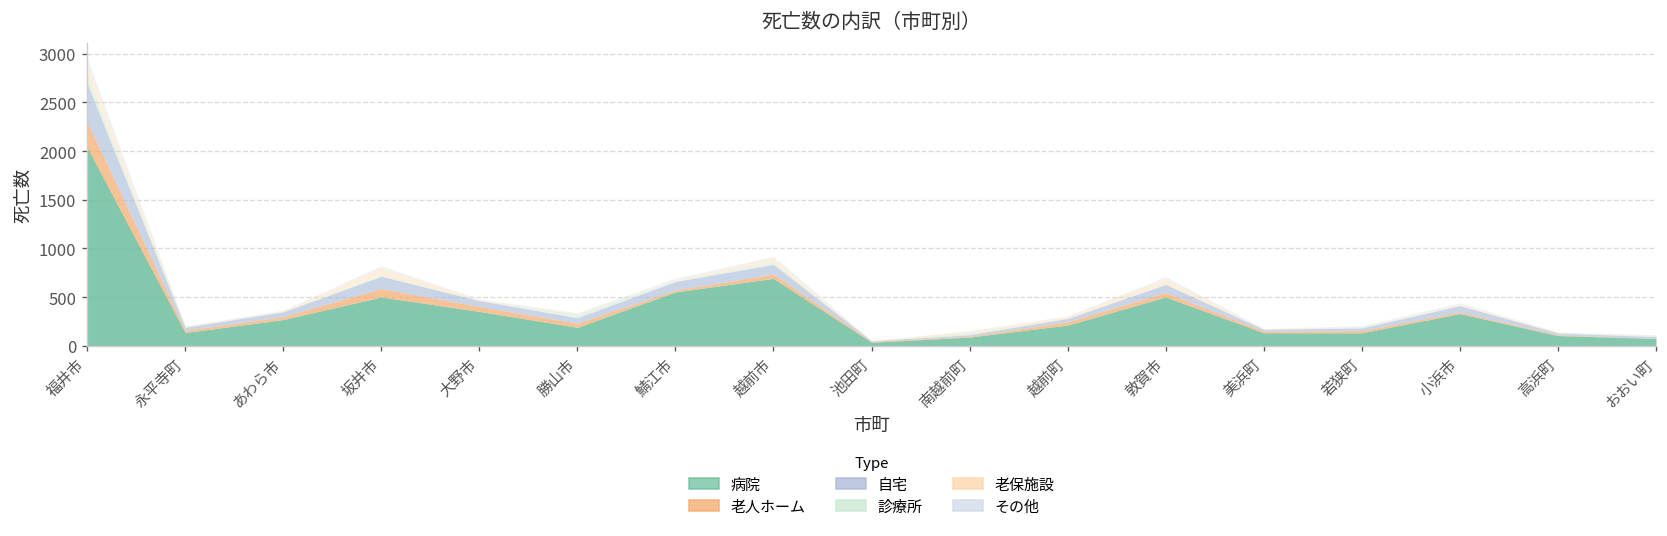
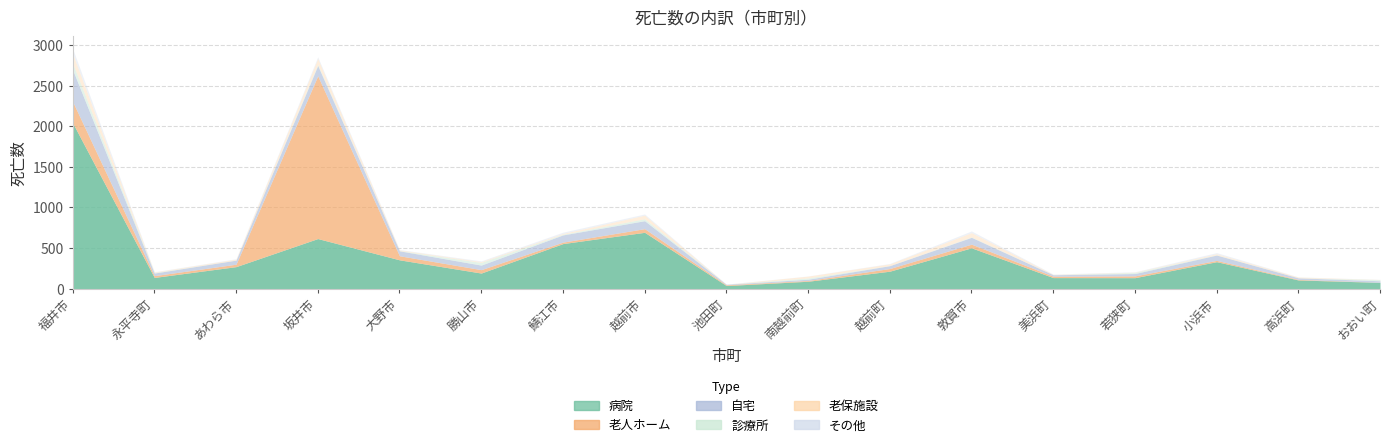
病院, 坂井市: 500 -> 600
老人ホーム, 坂井市: 100 -> 2000
